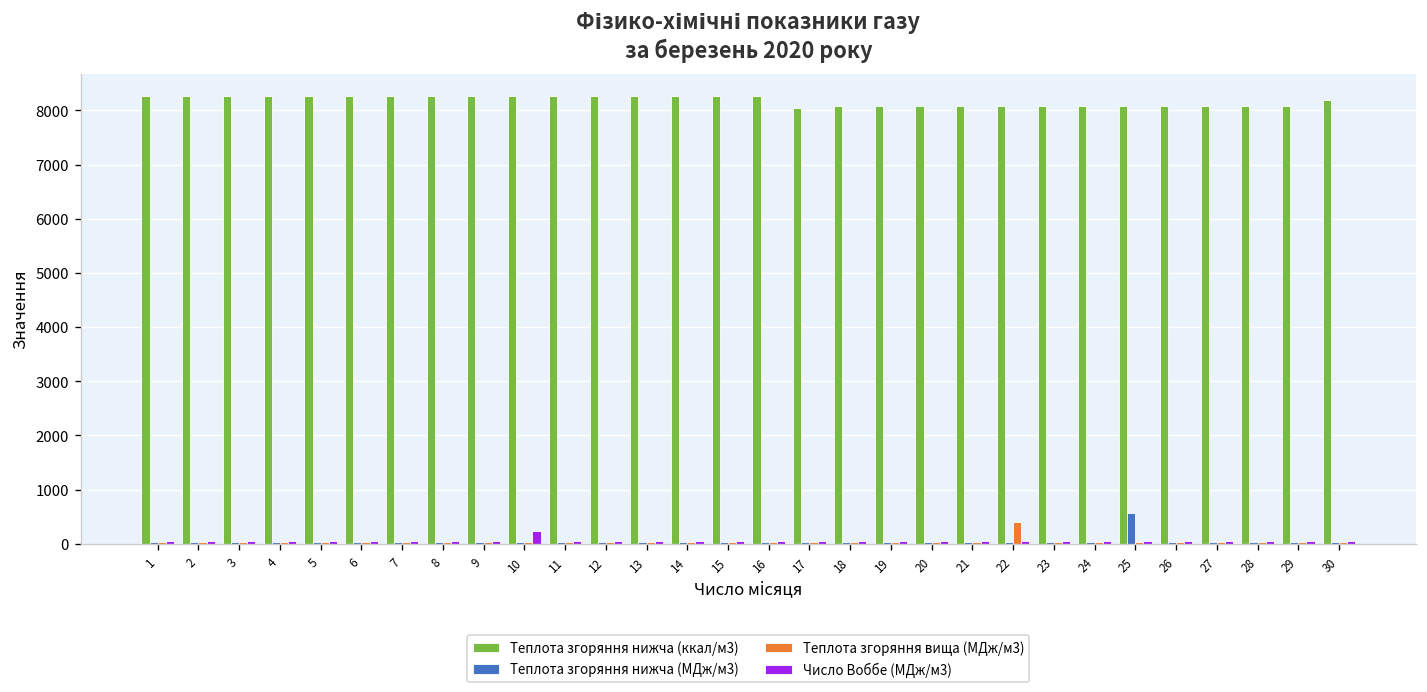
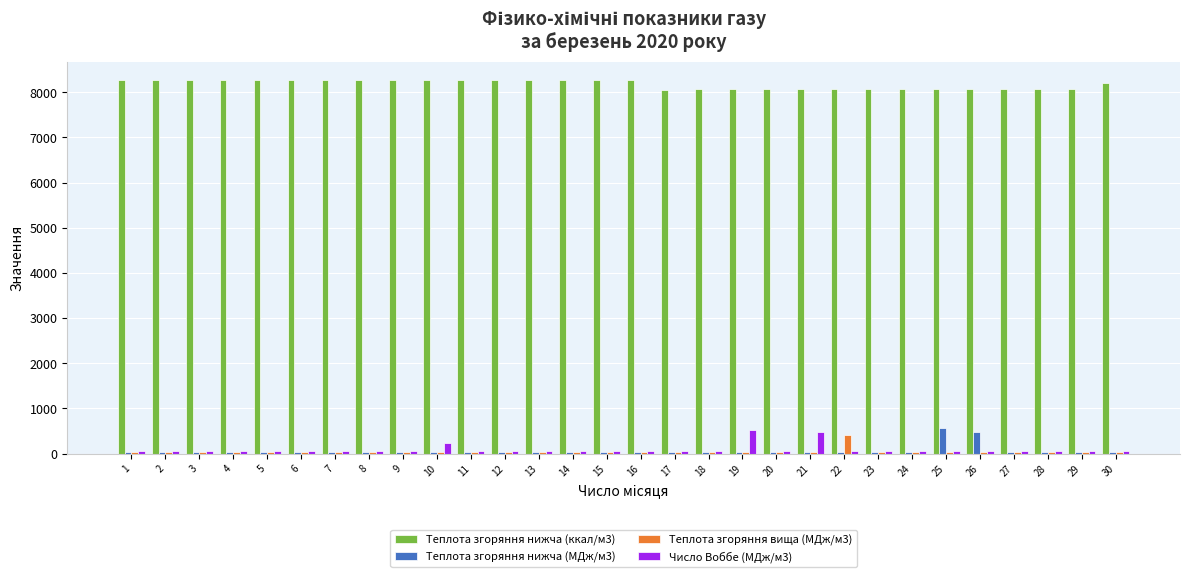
Число Воббе (МДж/м3), 19: 0 -> 500
Число Воббе (МДж/м3), 21: 0 -> 500
Теплота згоряння нижча (МДж/м3), 26: 0 -> 500
